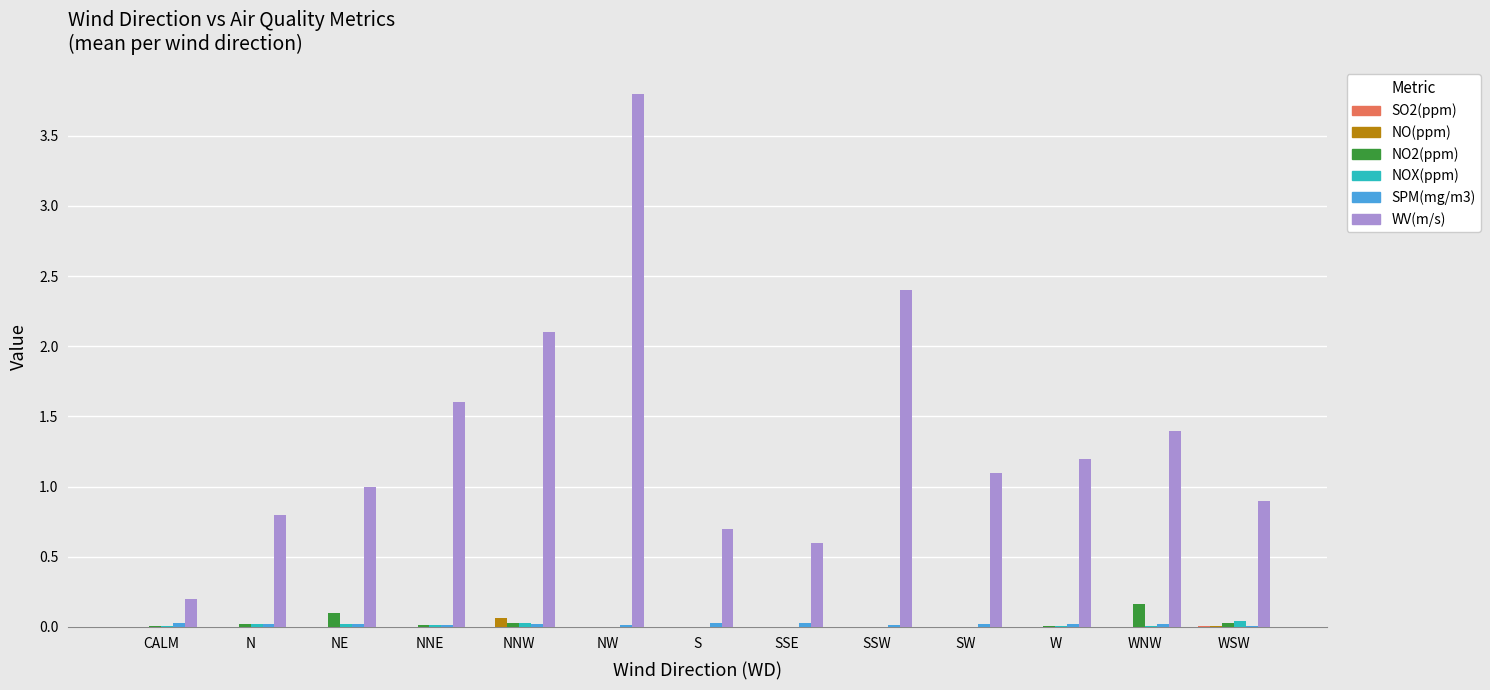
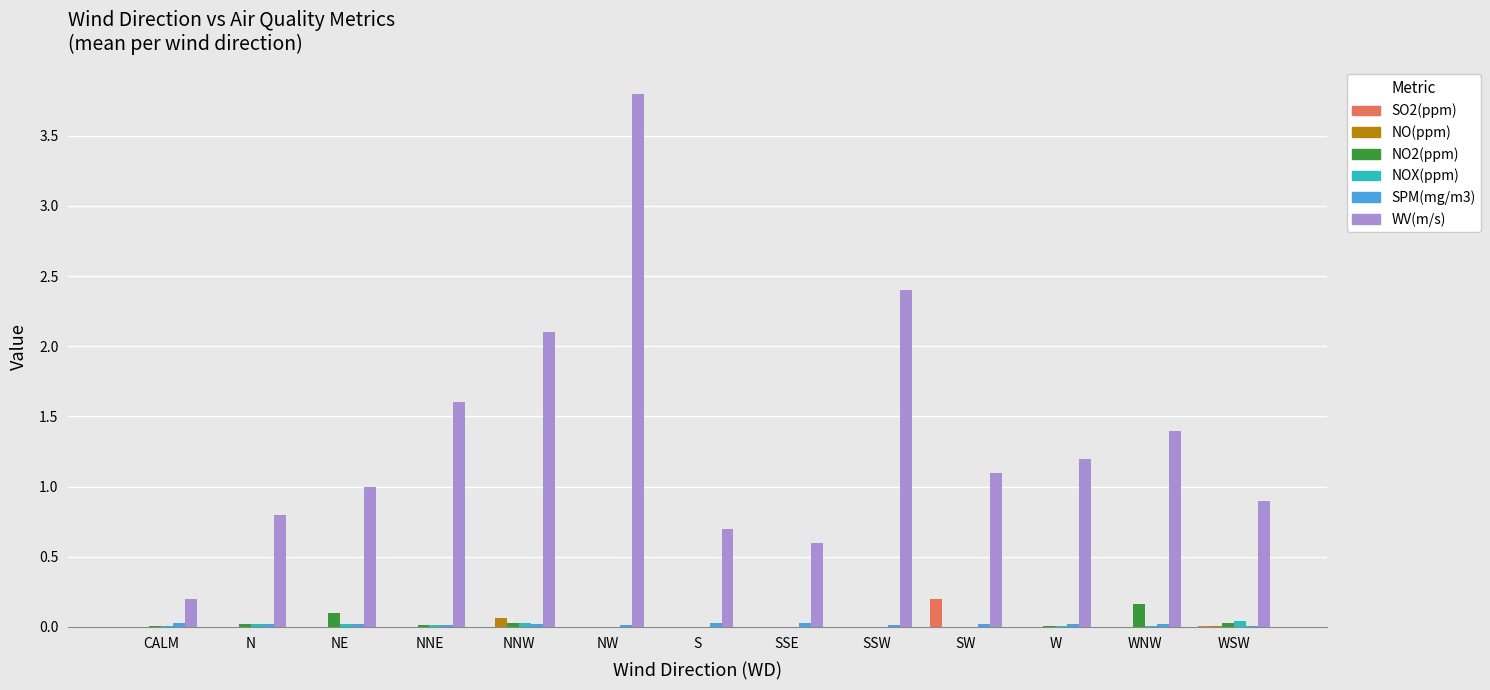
SO2(ppm), SW: 0.00 -> 0.20
